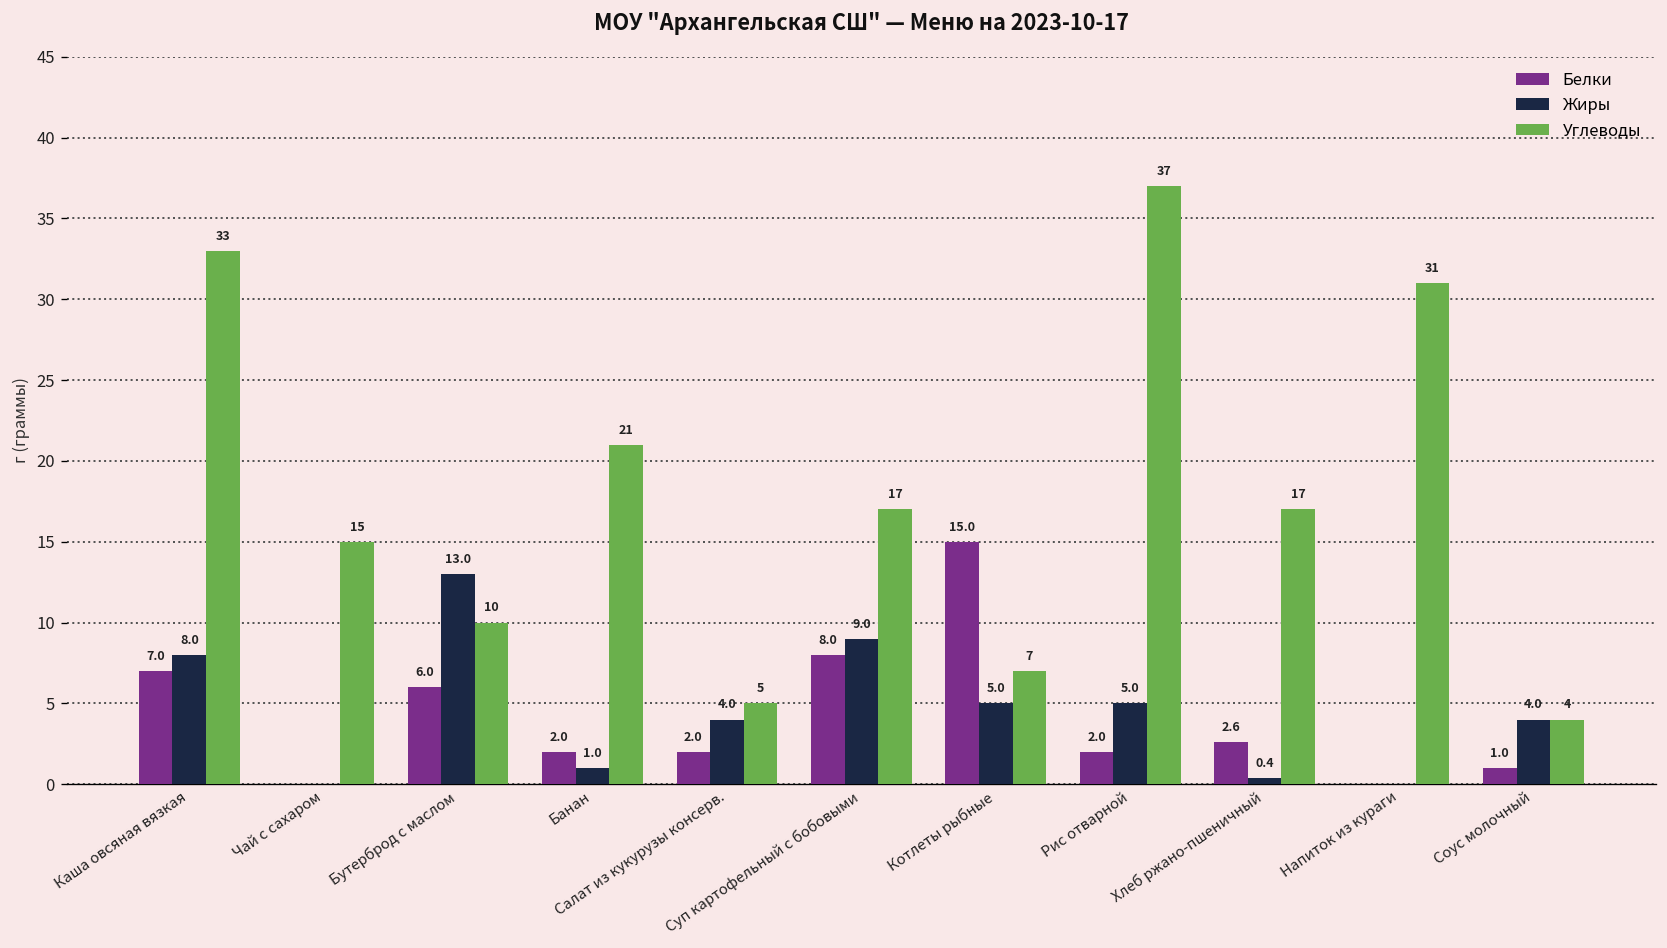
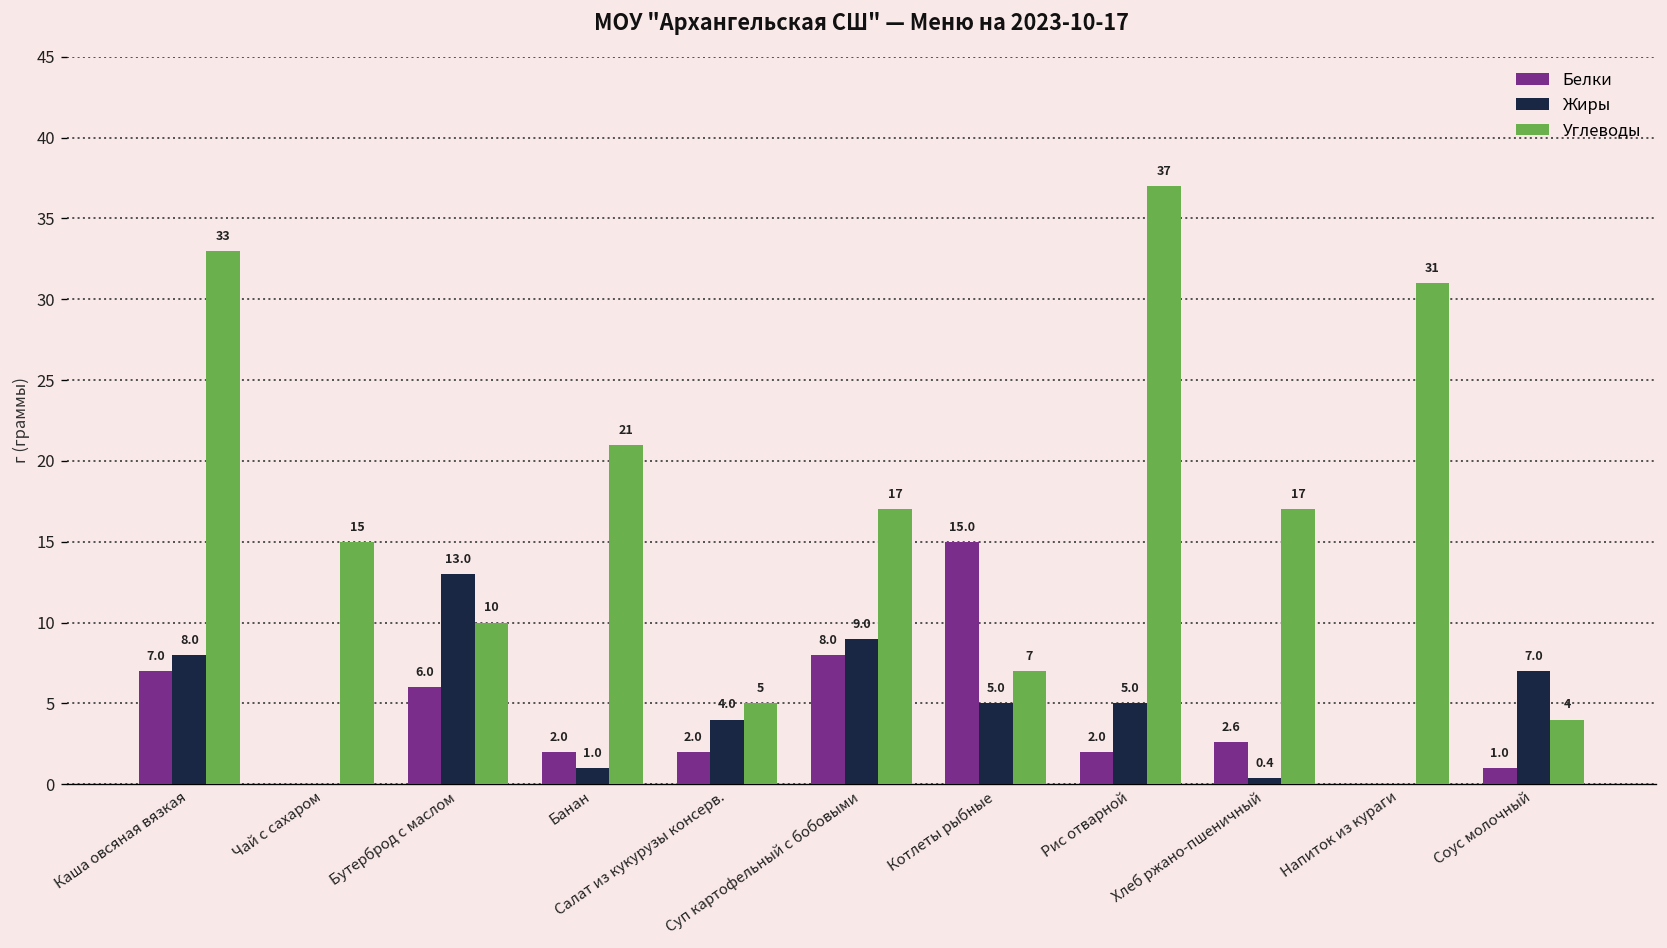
Жиры, Соус молочный: 4.0 -> 7.0
